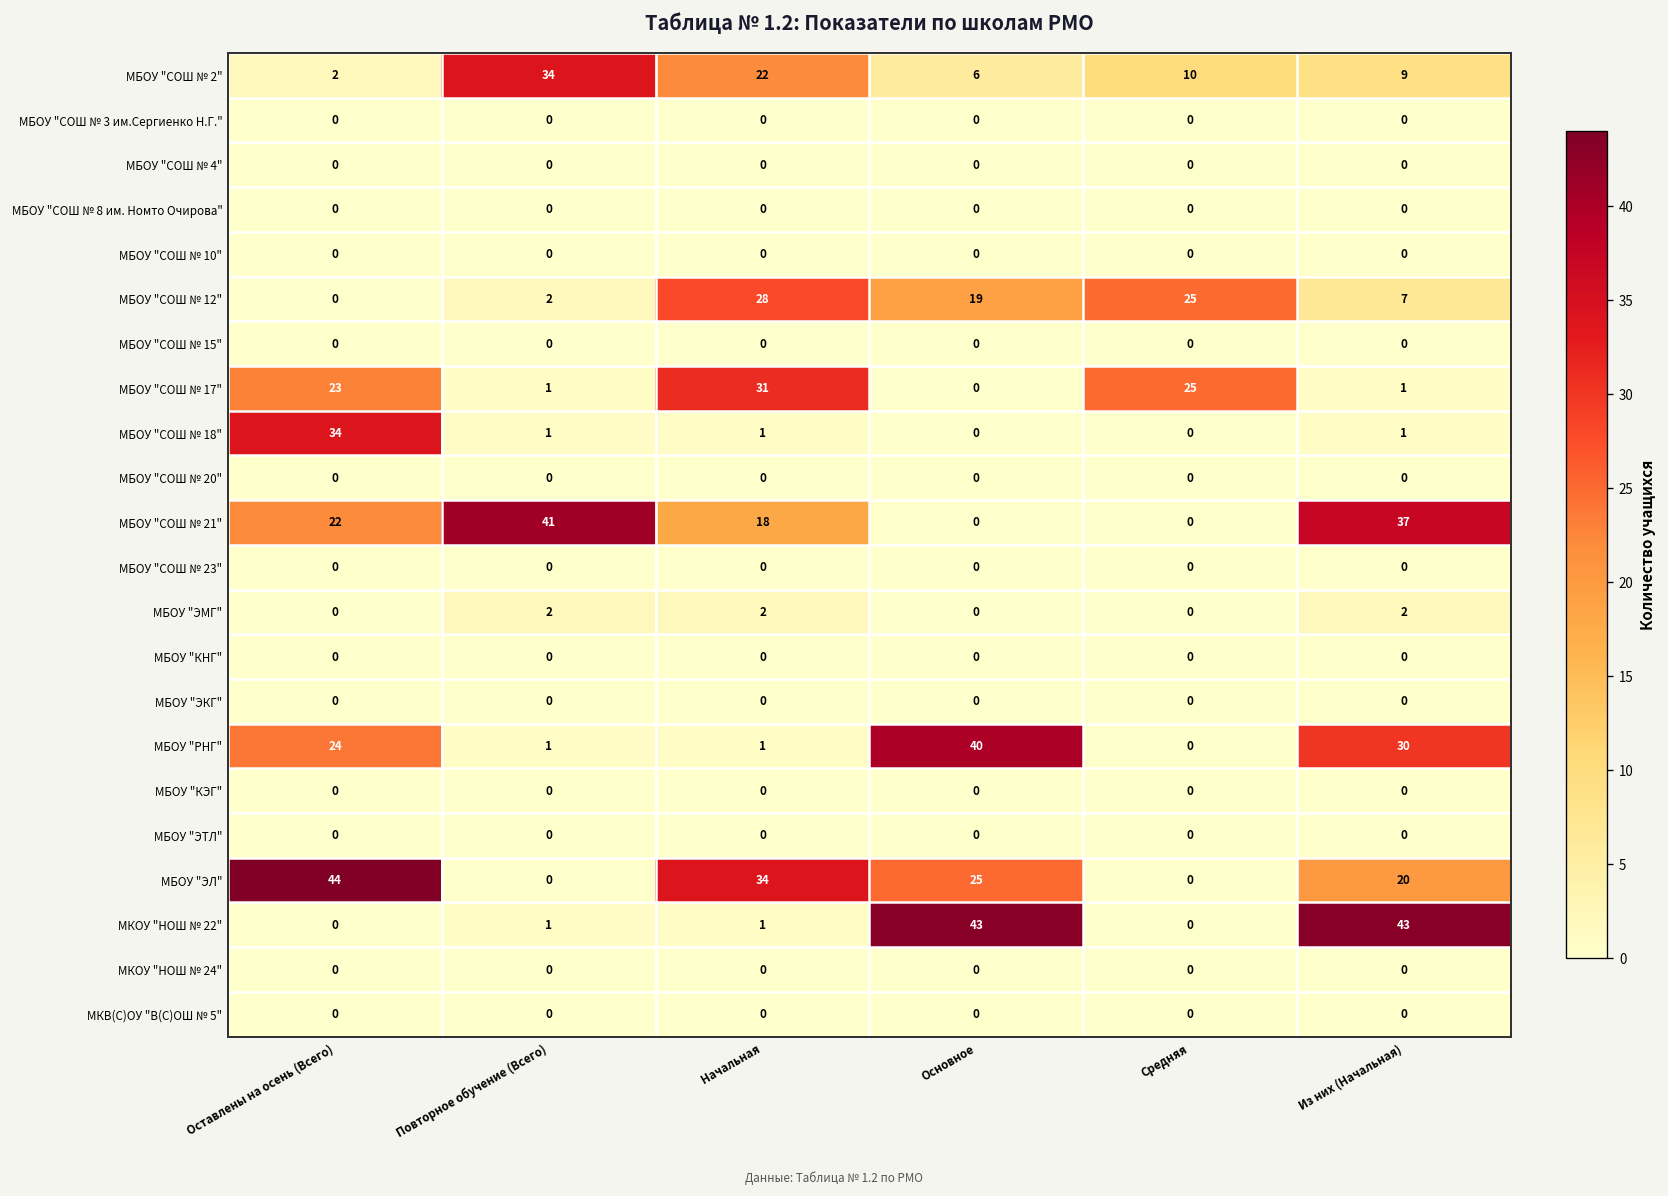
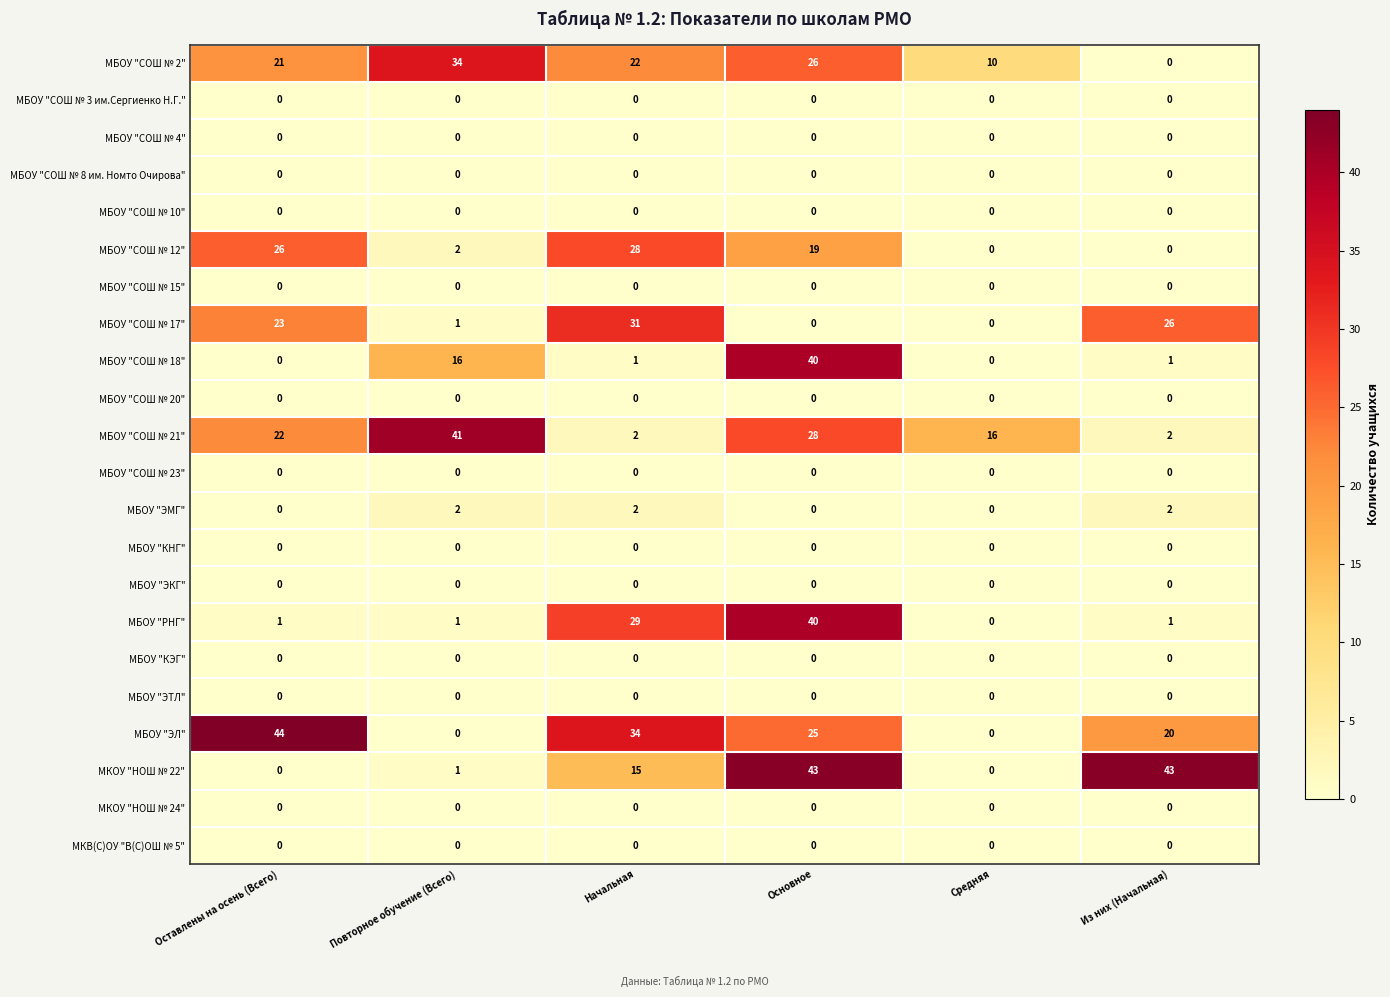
МБОУ "СОШ № 2", Оставлены на осень (Всего): 2 -> 21
МБОУ "СОШ № 2", Основное: 6 -> 26
МБОУ "СОШ № 2", Из них (Начальная): 9 -> 0
МБОУ "СОШ № 12", Оставлены на осень (Всего): 0 -> 26
МБОУ "СОШ № 12", Средняя: 25 -> 0
МБОУ "СОШ № 12", Из них (Начальная): 7 -> 0
МБОУ "СОШ № 17", Средняя: 25 -> 0
МБОУ "СОШ № 17", Из них (Начальная): 1 -> 26
МБОУ "СОШ № 18", Оставлены на осень (Всего): 34 -> 0
МБОУ "СОШ № 18", Повторное обучение (Всего): 1 -> 16
МБОУ "СОШ № 18", Основное: 0 -> 40
МБОУ "СОШ № 21", Начальная: 18 -> 2
МБОУ "СОШ № 21", Основное: 0 -> 28
МБОУ "СОШ № 21", Средняя: 0 -> 16
МБОУ "СОШ № 21", Из них (Начальная): 37 -> 2
МБОУ "РНГ", Оставлены на осень (Всего): 24 -> 1
МБОУ "РНГ", Начальная: 1 -> 29
МБОУ "РНГ", Из них (Начальная): 30 -> 1
МКОУ "НОШ № 22", Начальная: 1 -> 15
